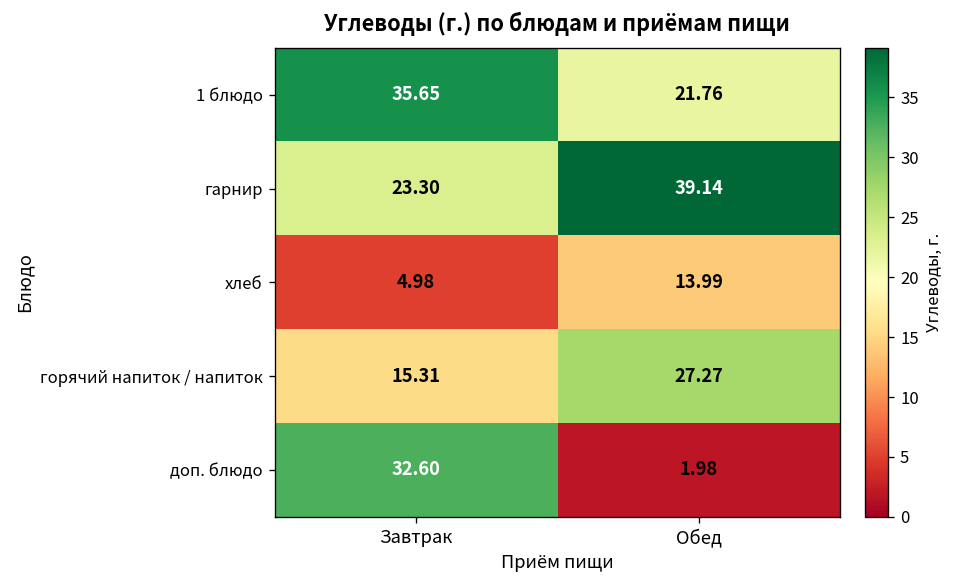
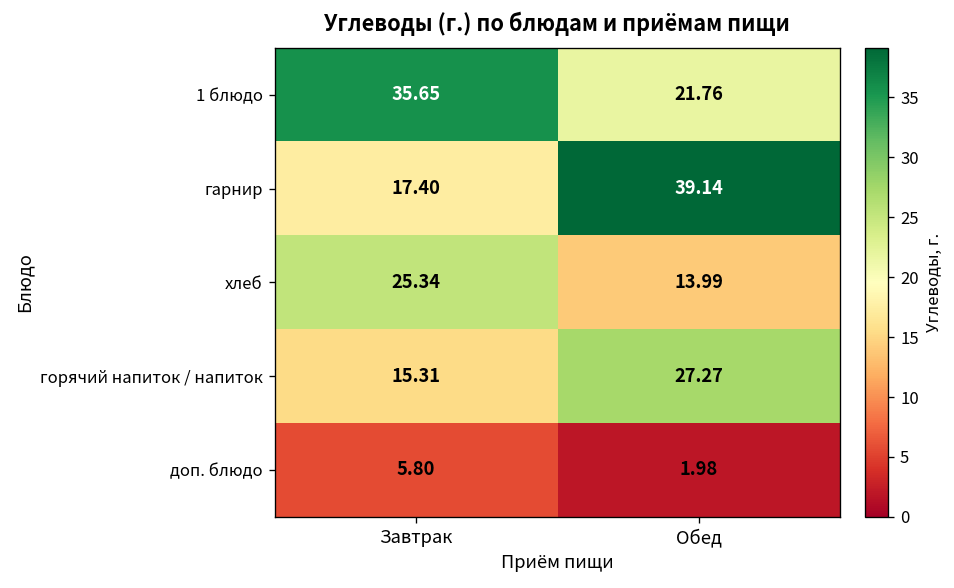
гарнир, Завтрак: 23.30 -> 17.40
хлеб, Завтрак: 4.98 -> 25.34
доп. блюдо, Завтрак: 32.60 -> 5.80
